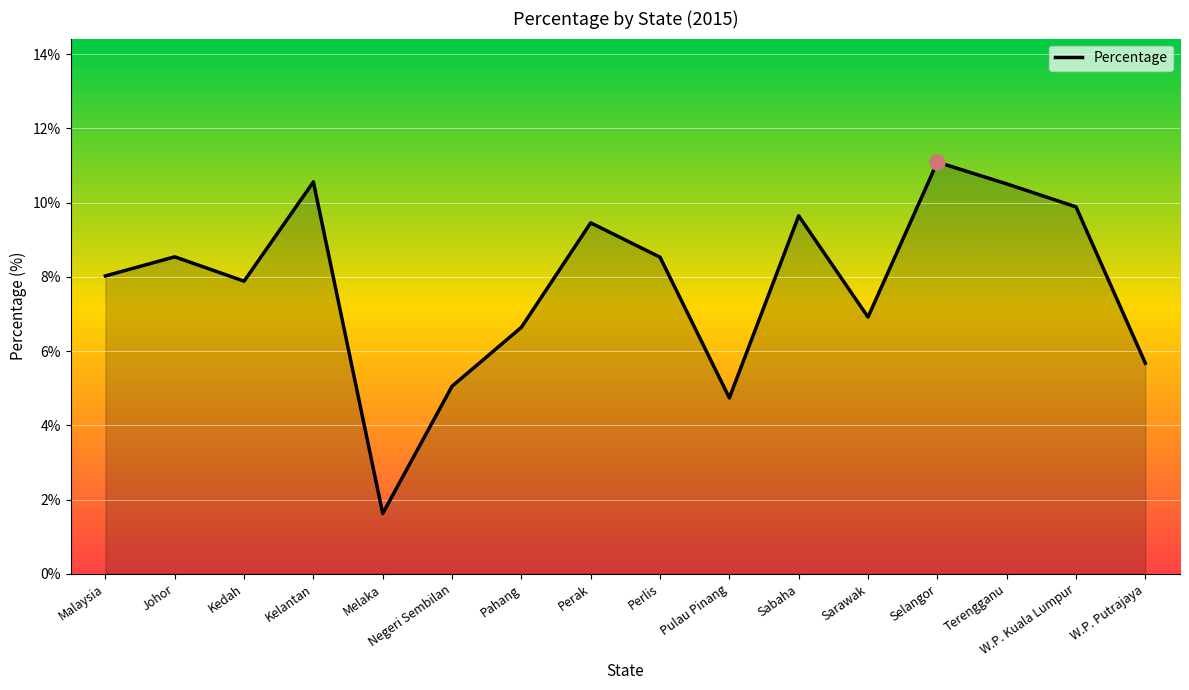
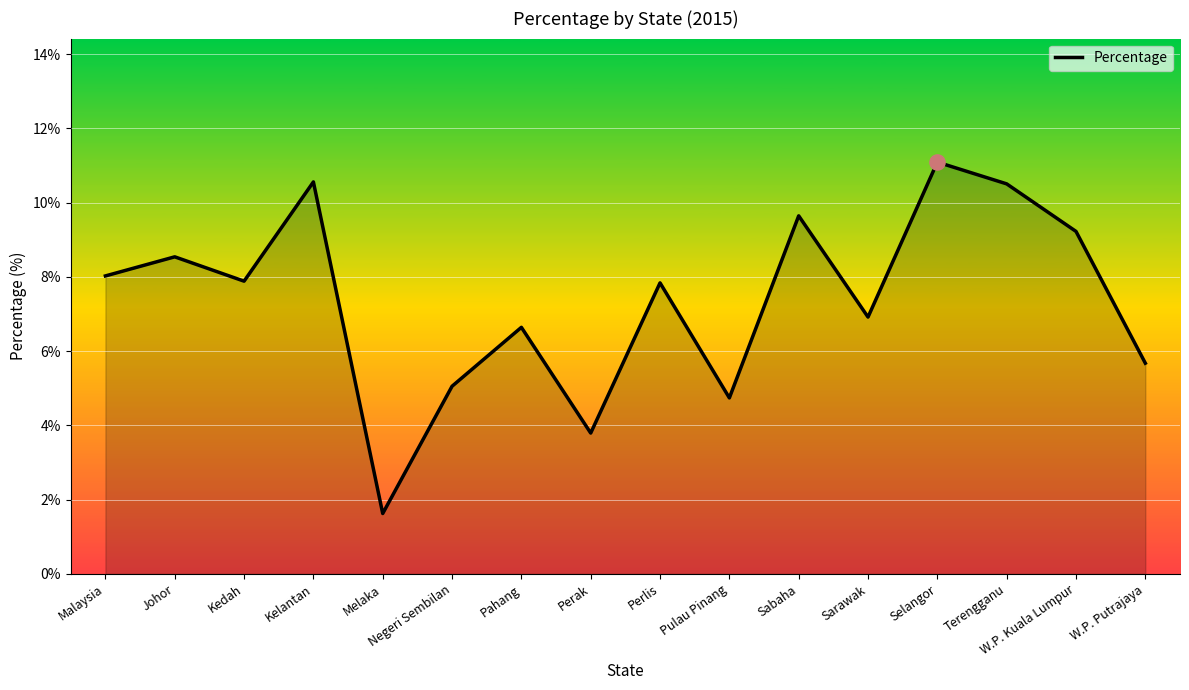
Percentage, Perak: 9.5% -> 3.8%
Percentage, Perlis: 8.5% -> 7.8%
Percentage, W.P. Kuala Lumpur: 9.9% -> 9.2%
